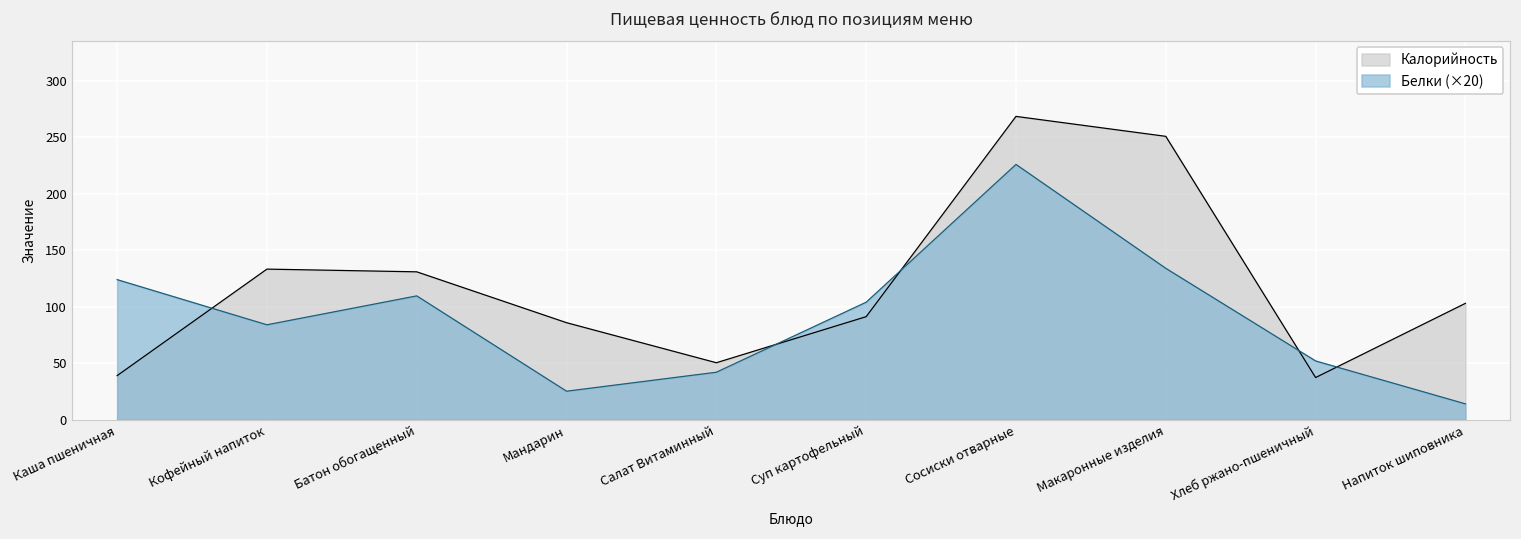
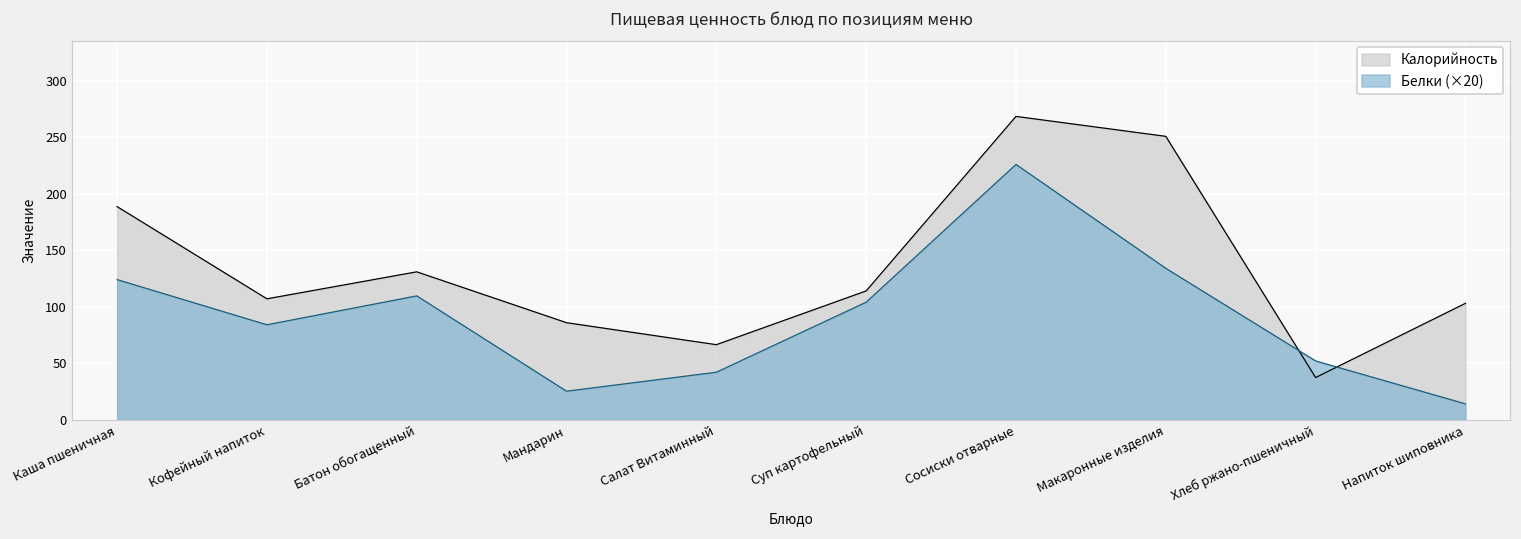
Калорийность, Каша пшеничная: 39 -> 189
Калорийность, Кофейный напиток: 133 -> 107
Калорийность, Салат Витаминный: 50 -> 66
Калорийность, Суп картофельный: 91 -> 114
